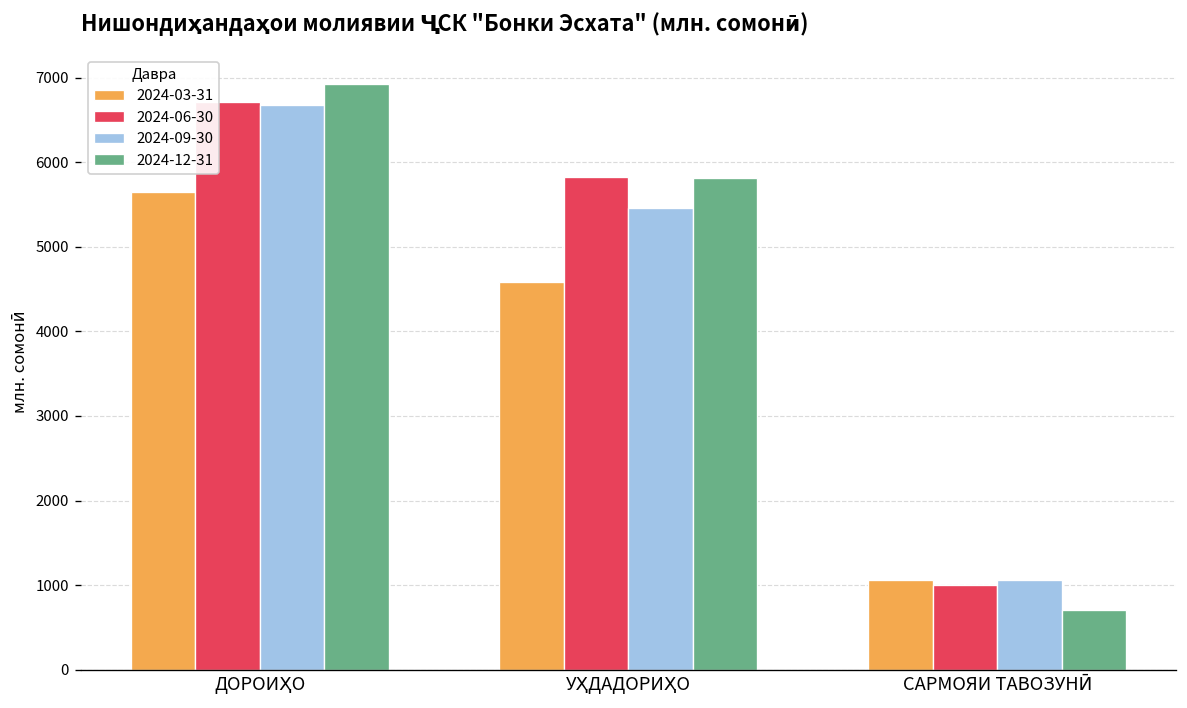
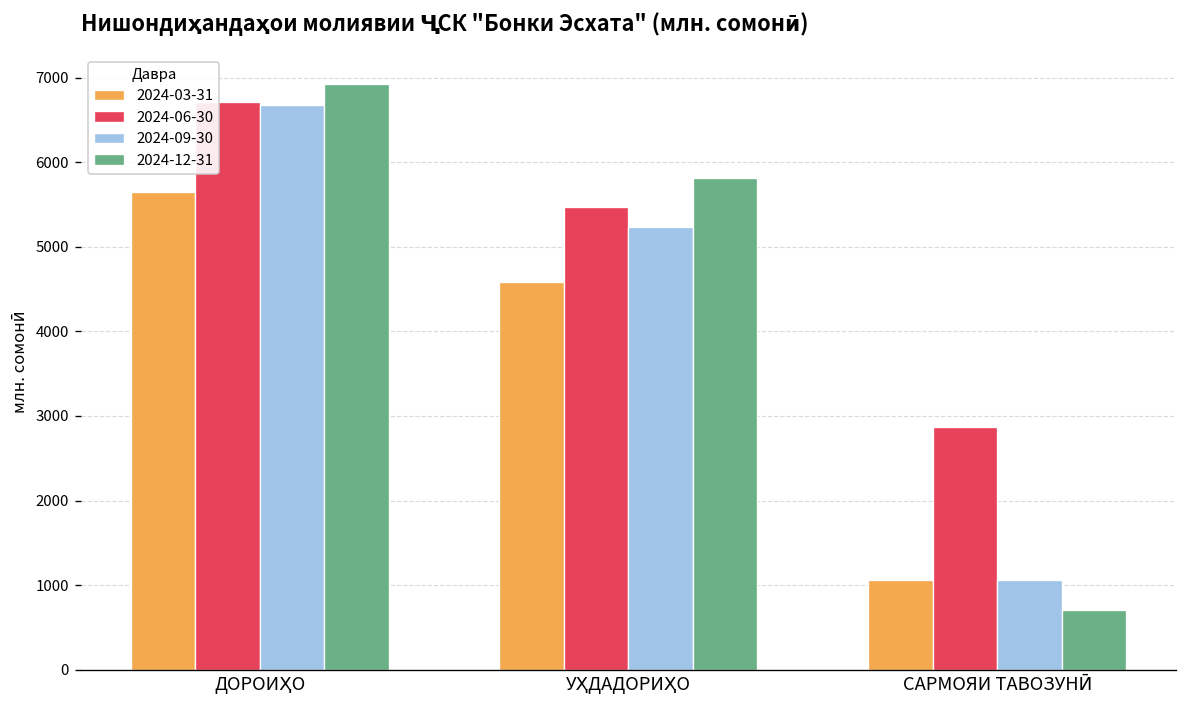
2024-06-30, УҲДАДОРИҲО: 5800 -> 5500
2024-09-30, УҲДАДОРИҲО: 5500 -> 5200
2024-06-30, САРМОЯИ ТАВОЗУНӢ: 1000 -> 2900
